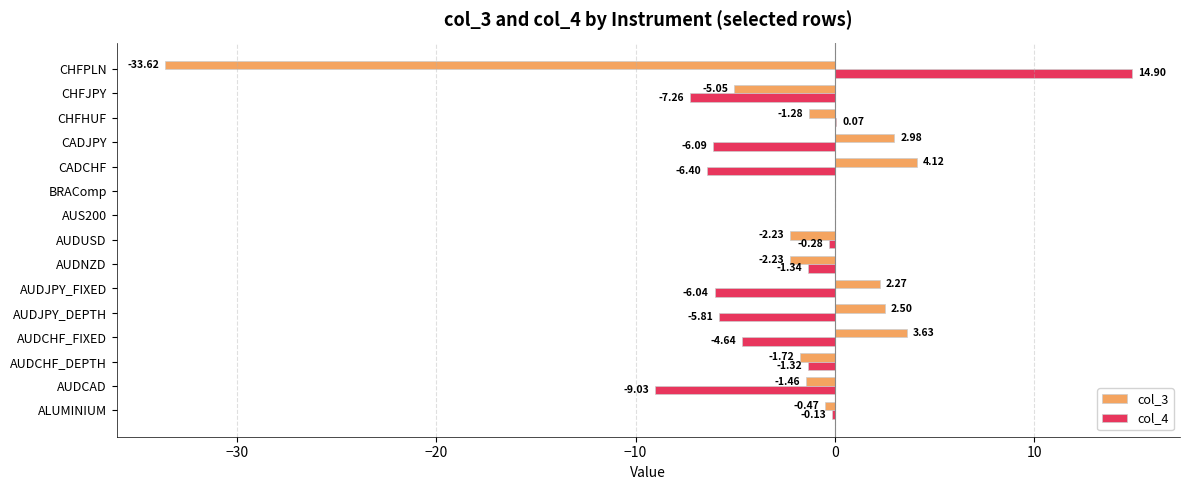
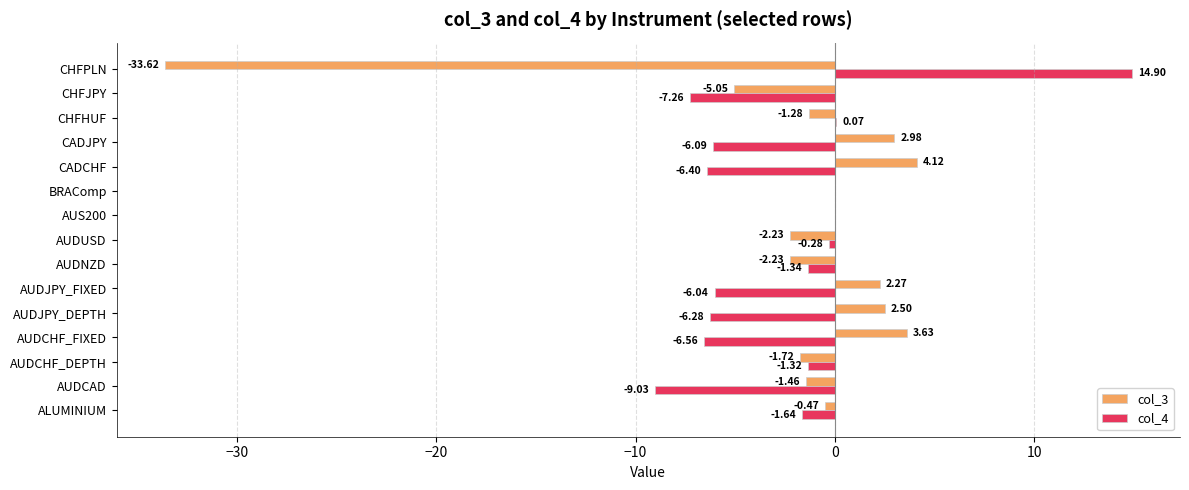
col_4, AUDJPY_DEPTH: -5.81 -> -6.28
col_4, AUDCHF_FIXED: -4.64 -> -6.56
col_4, ALUMINIUM: -0.13 -> -1.64
